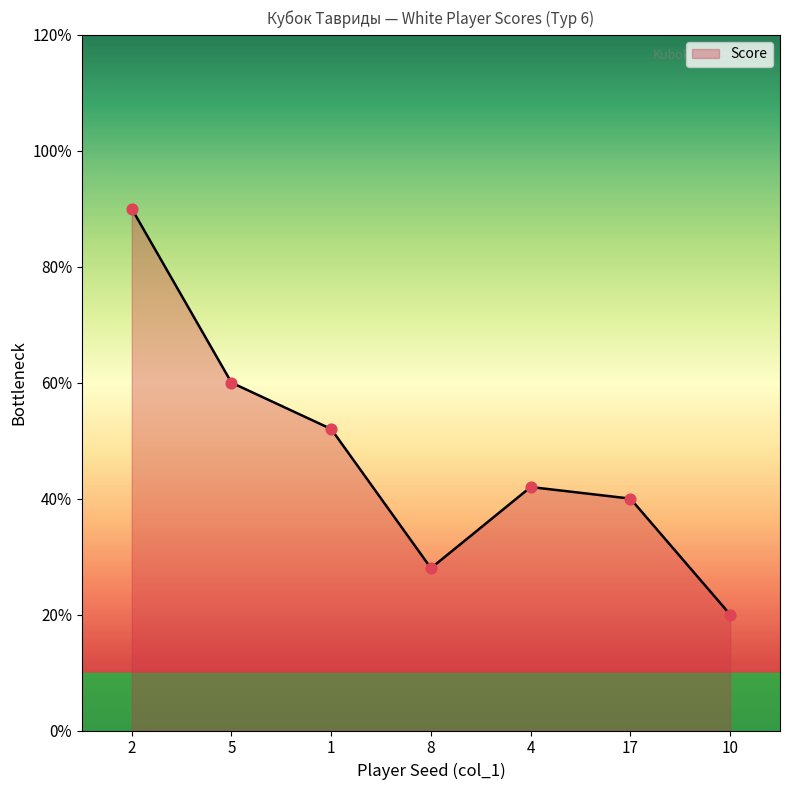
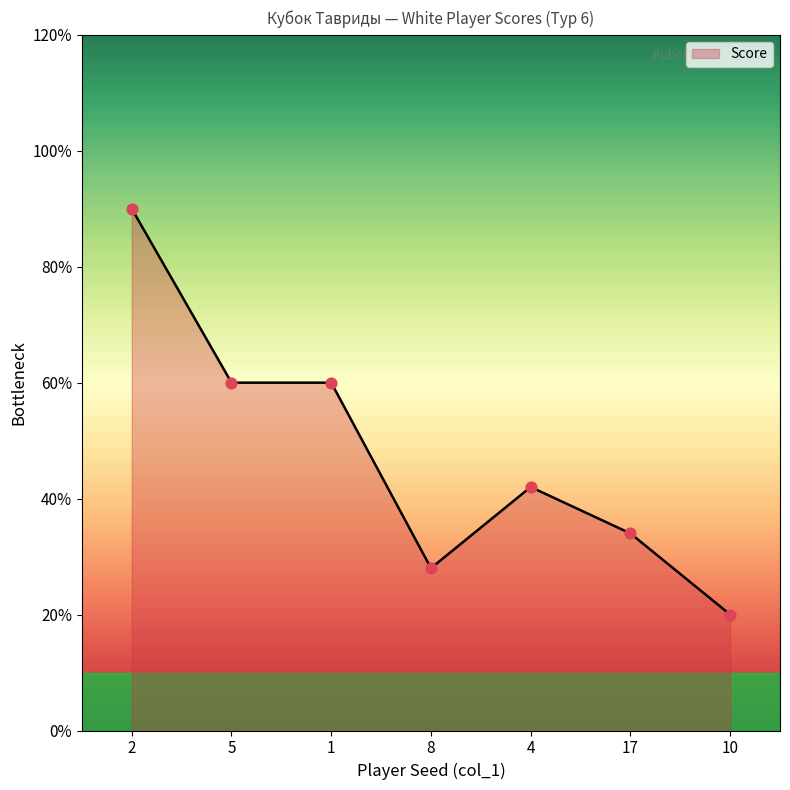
1: 52% -> 60%
17: 40% -> 34%
